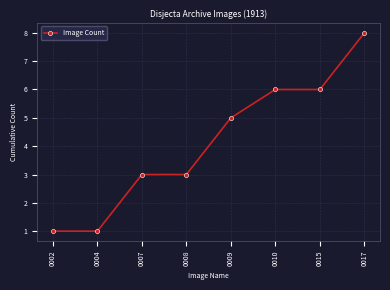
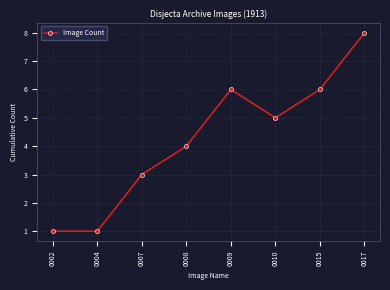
0008: 3 -> 4
0009: 5 -> 6
0010: 6 -> 5
